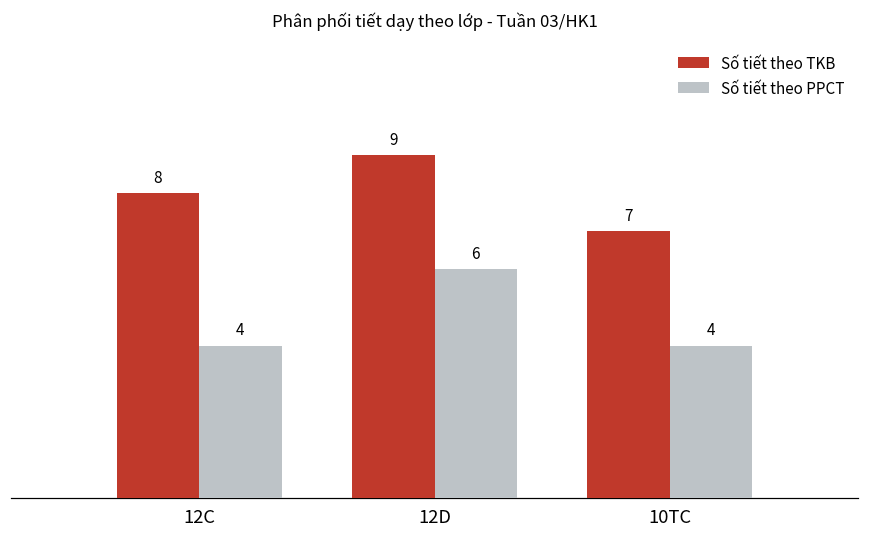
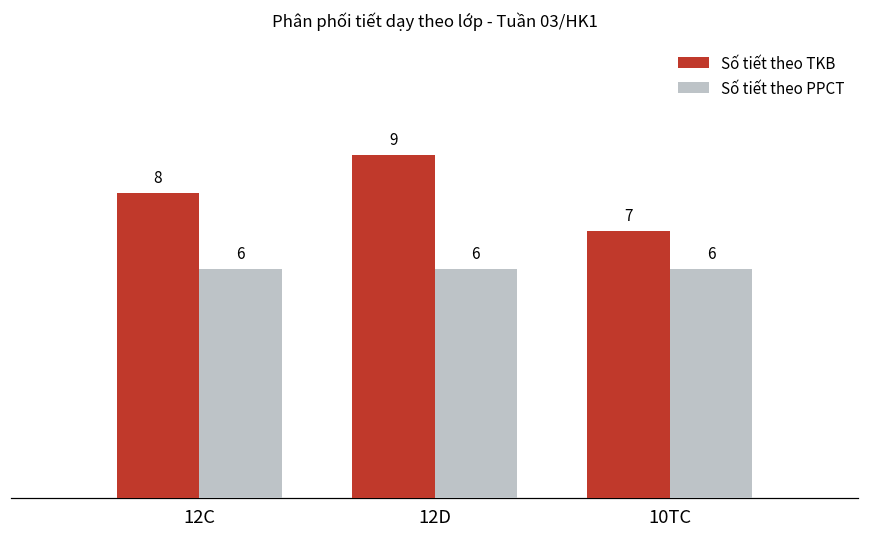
Số tiết theo PPCT, 12C: 4 -> 6
Số tiết theo PPCT, 10TC: 4 -> 6
